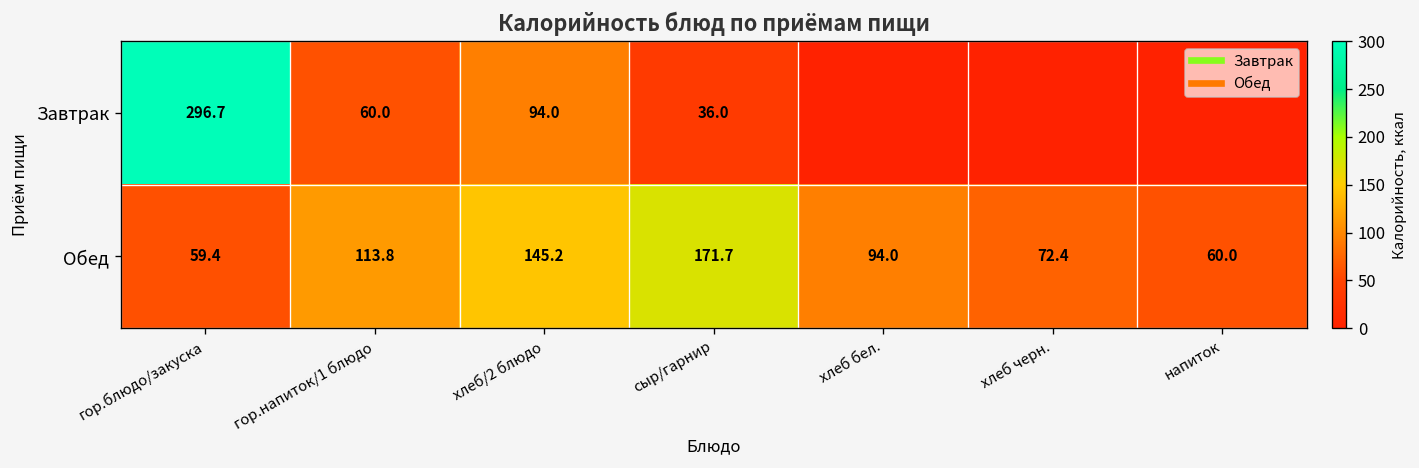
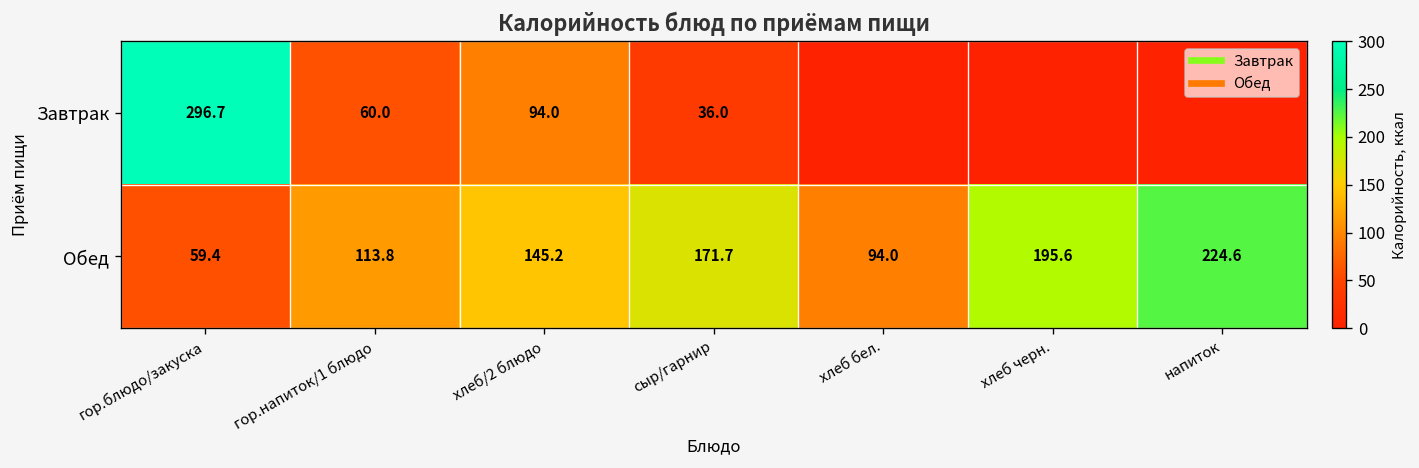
Обед, хлеб черн.: 72.4 -> 195.6
Обед, напиток: 60.0 -> 224.6
